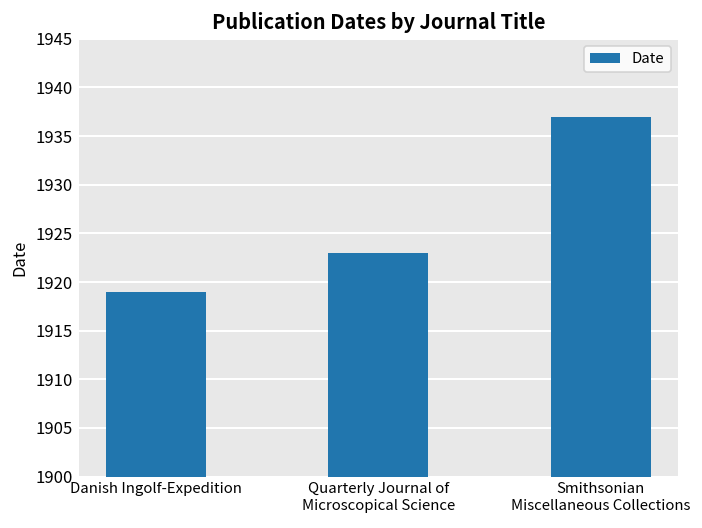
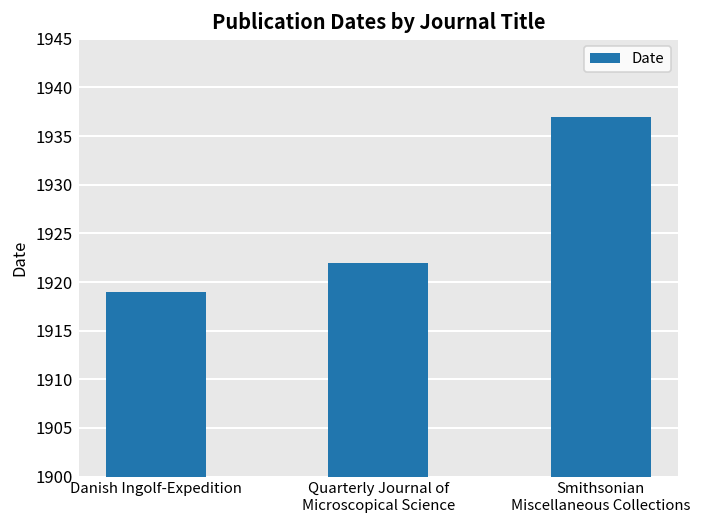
Quarterly Journal of Microscopical Science: 1923 -> 1922
